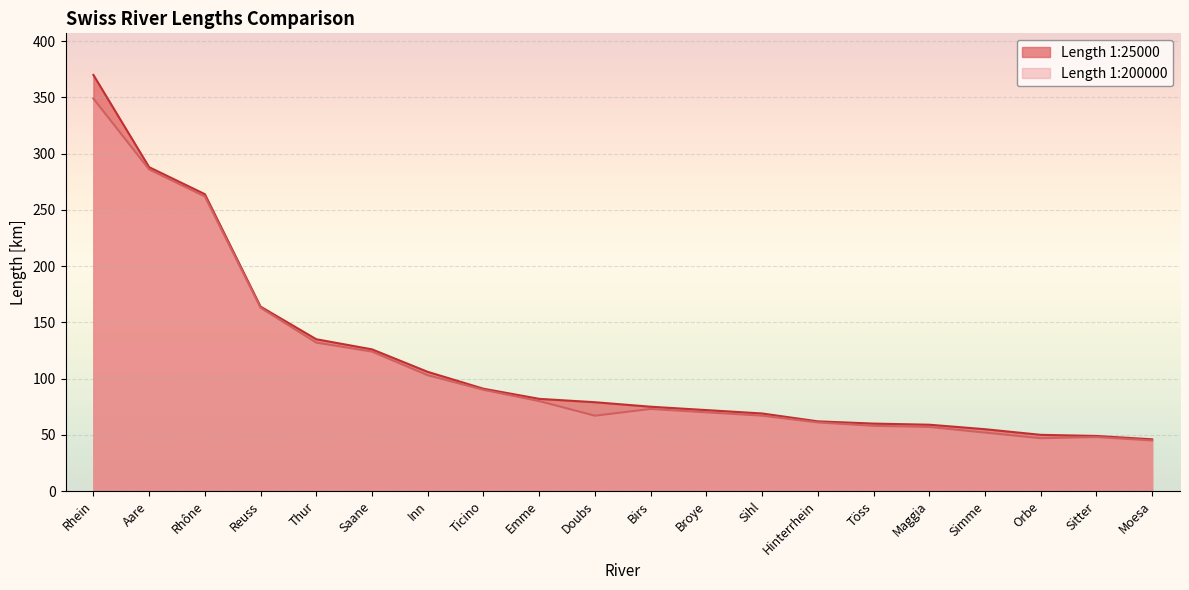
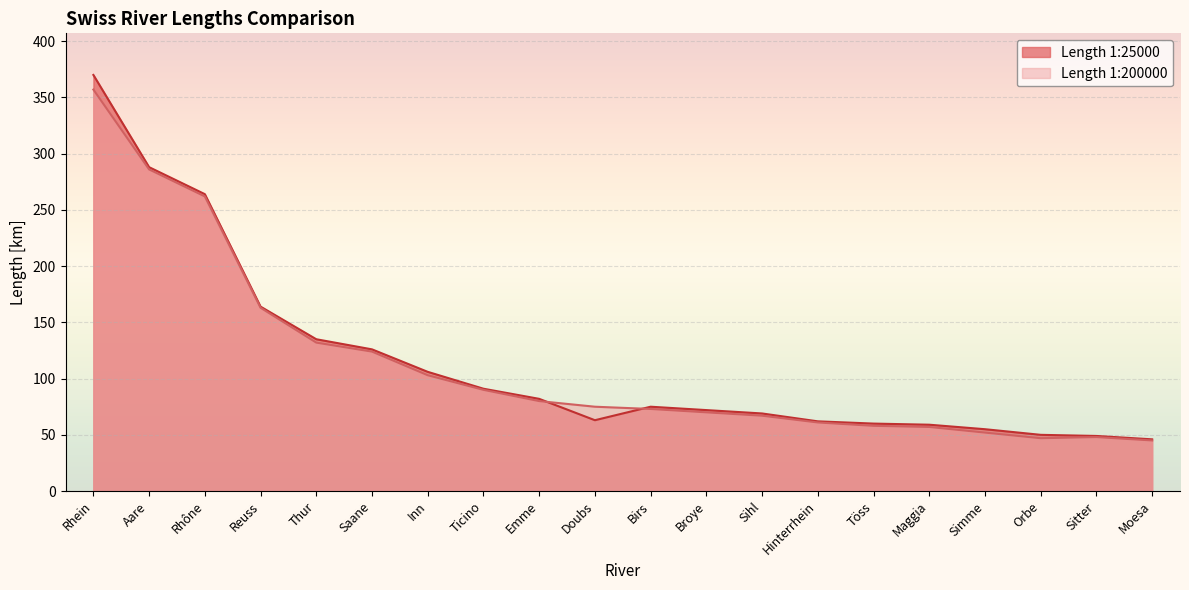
Length 1:200000, Rhein: 349 -> 357
Length 1:25000, Doubs: 79 -> 63
Length 1:200000, Doubs: 67 -> 75
